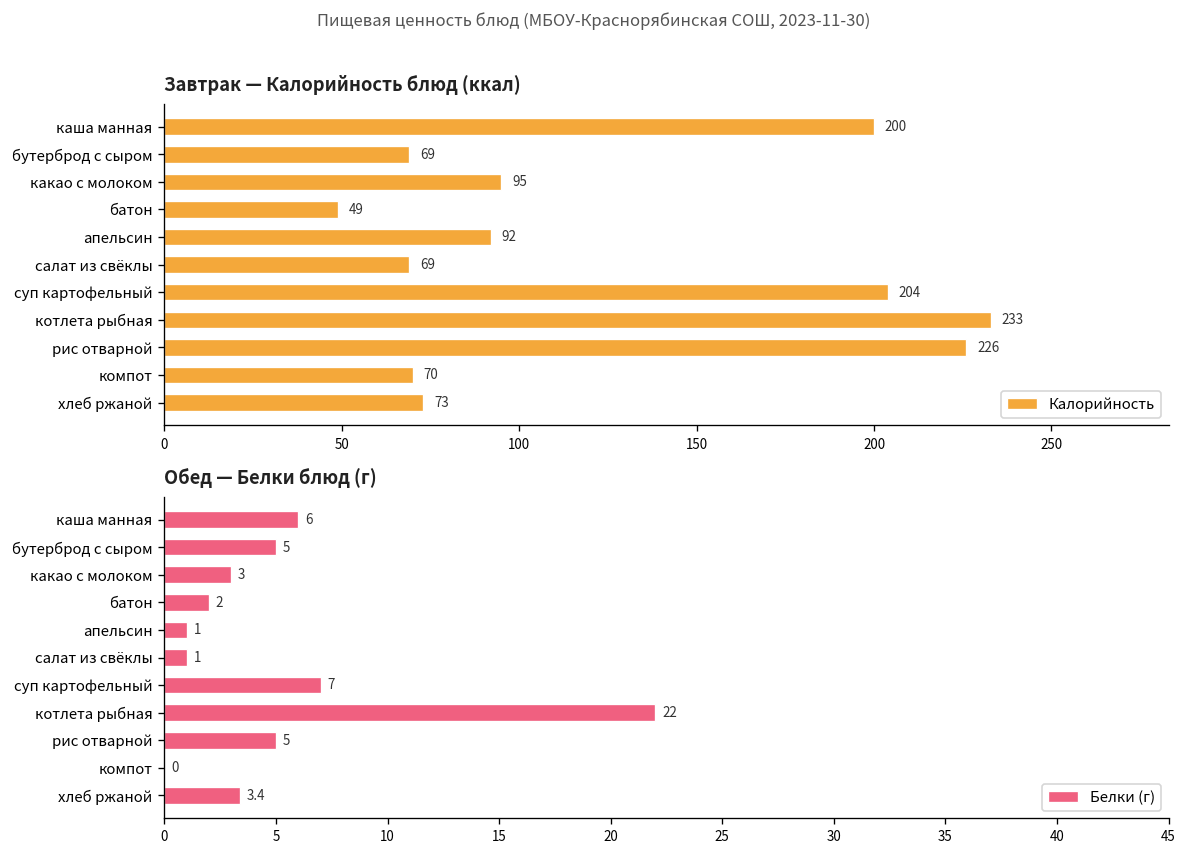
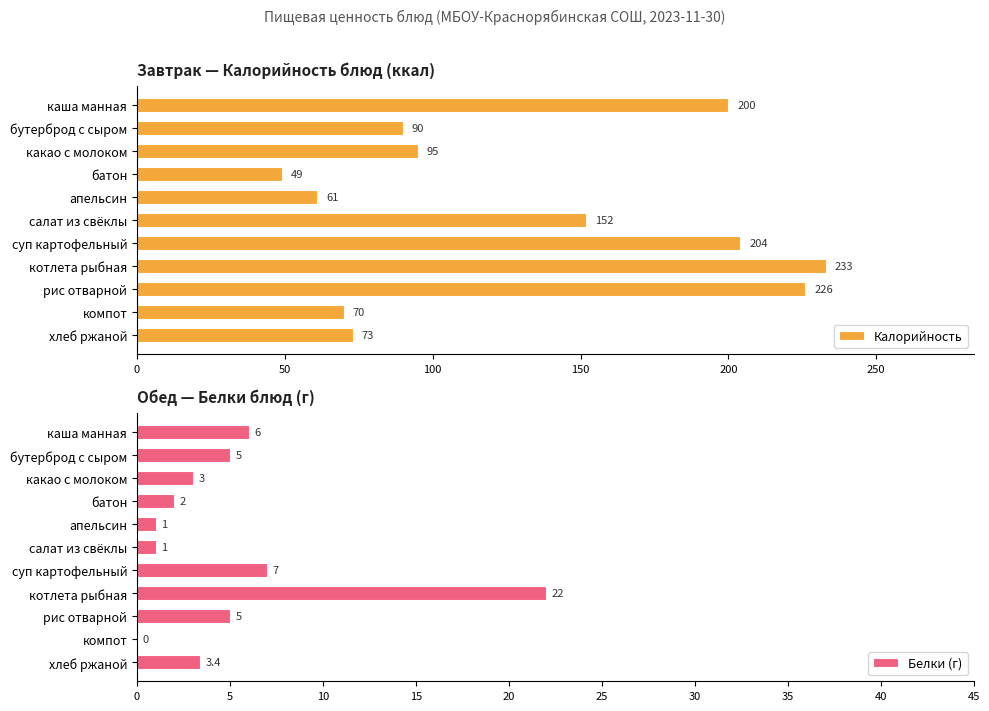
Завтрак — Калорийность блюд (ккал), бутерброд с сыром: 69 -> 90
Завтрак — Калорийность блюд (ккал), апельсин: 92 -> 61
Завтрак — Калорийность блюд (ккал), салат из свёклы: 69 -> 152
